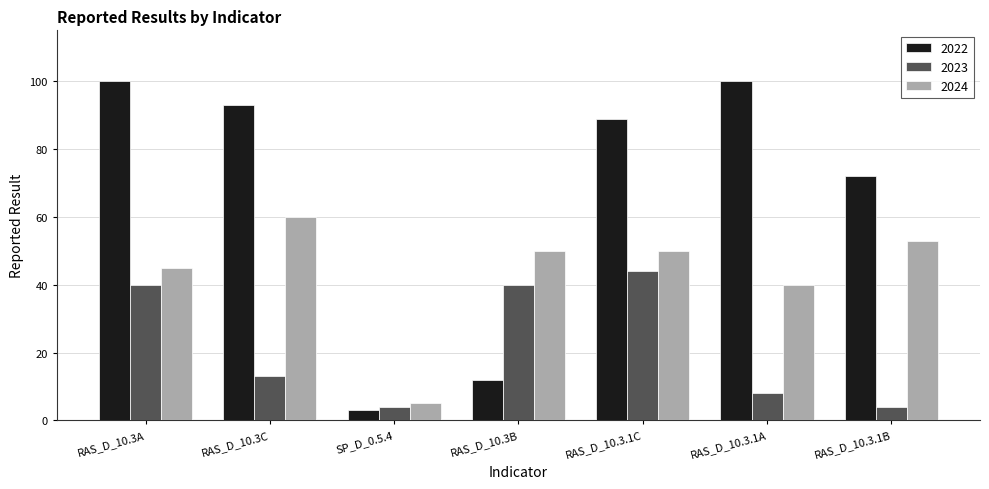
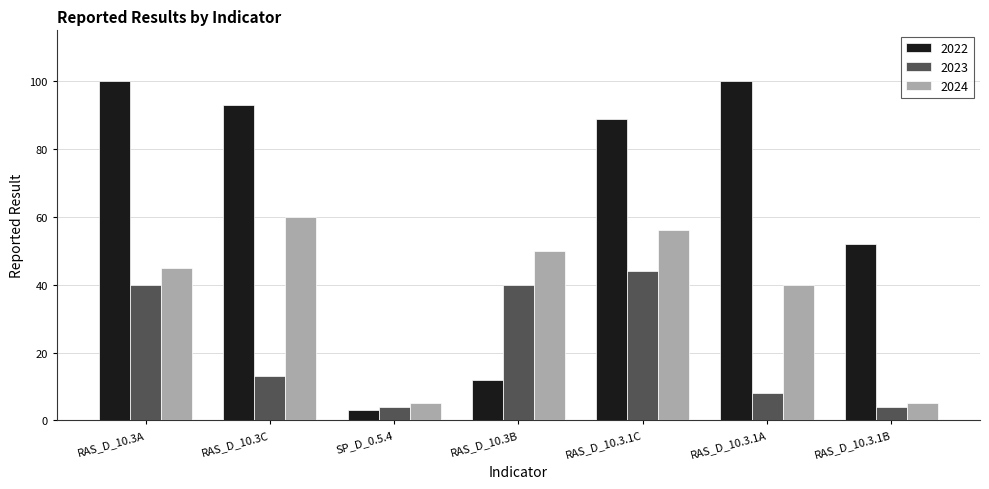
2024, RAS_D_10.3.1C: 50 -> 56
2022, RAS_D_10.3.1B: 72 -> 52
2024, RAS_D_10.3.1B: 53 -> 5
